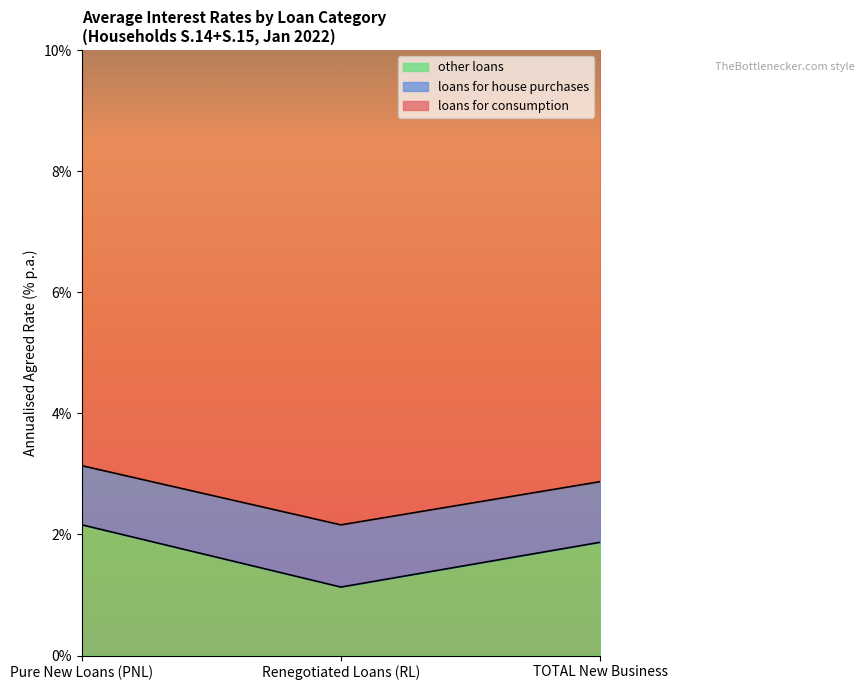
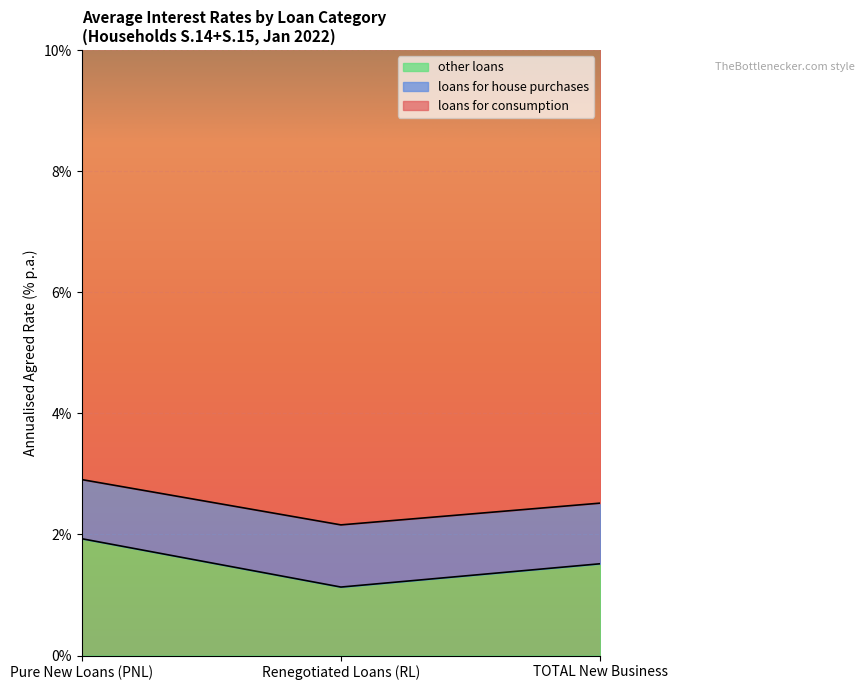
other loans, Pure New Loans (PNL): 2.2% -> 1.9%
other loans, TOTAL New Business: 1.9% -> 1.5%
